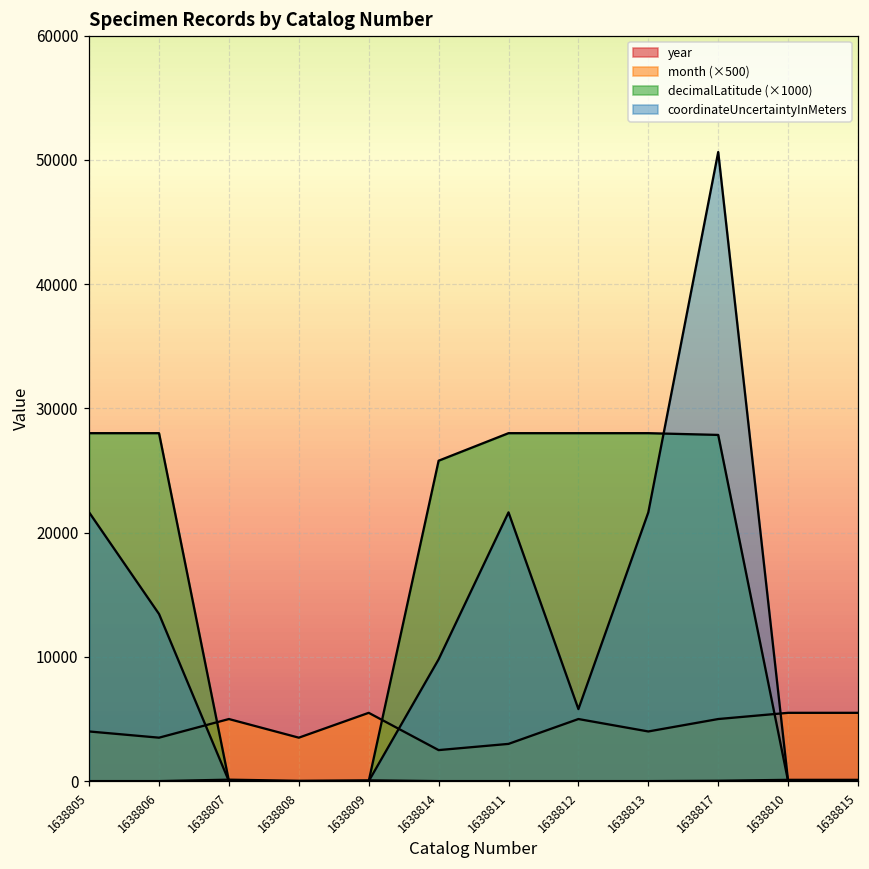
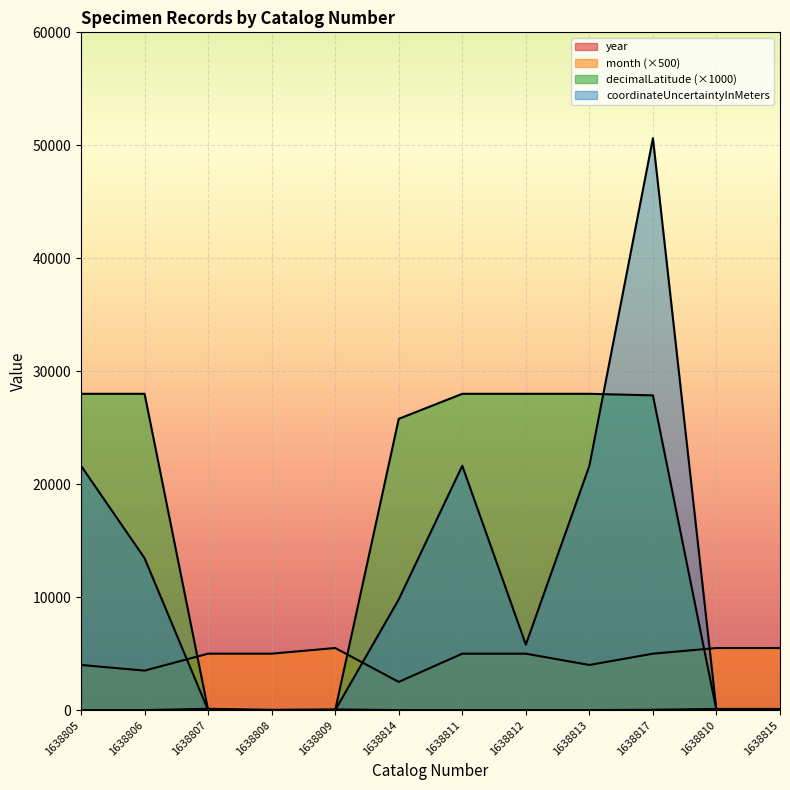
month (×500), 1638808: 3500 -> 5000
month (×500), 1638811: 3000 -> 5000
